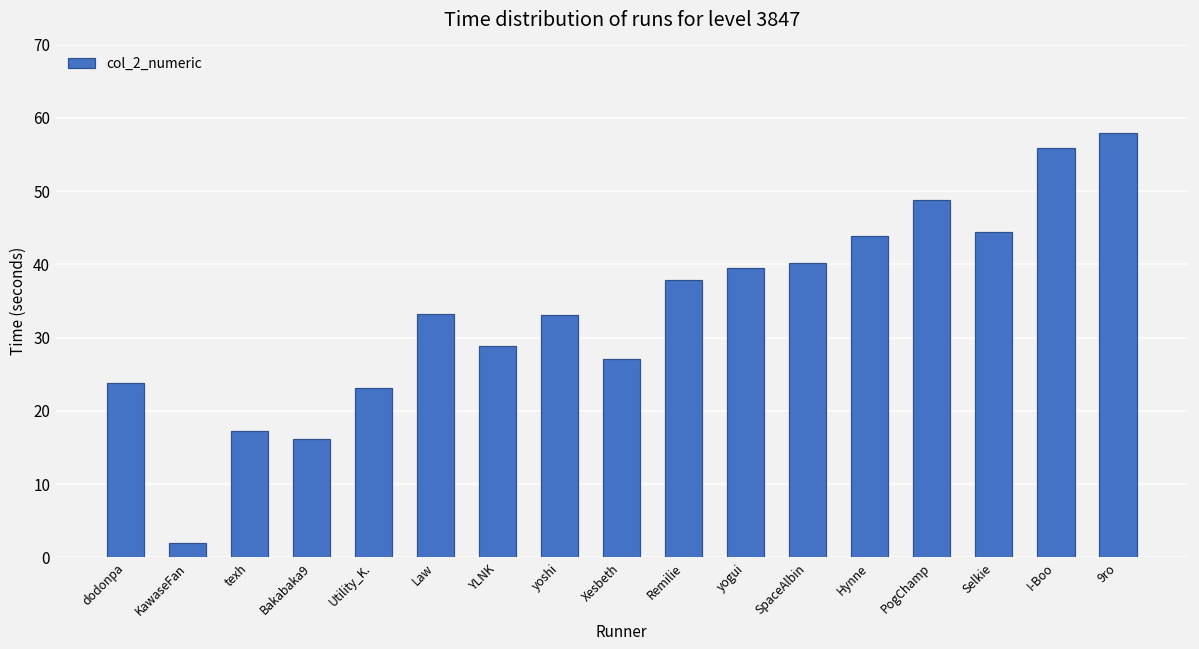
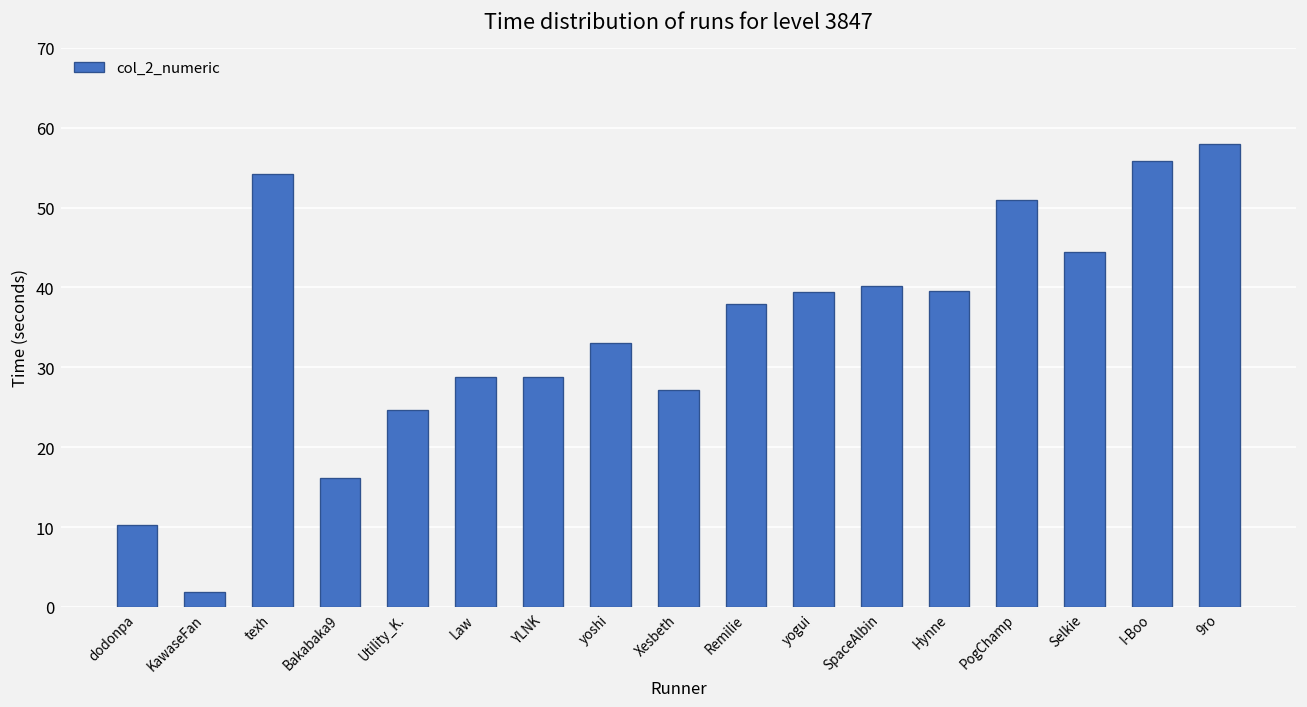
dodonpa: 24 -> 10
texh: 17 -> 54
Utility_K.: 23 -> 25
Law: 33 -> 29
Hynne: 44 -> 40
PogChamp: 49 -> 51
